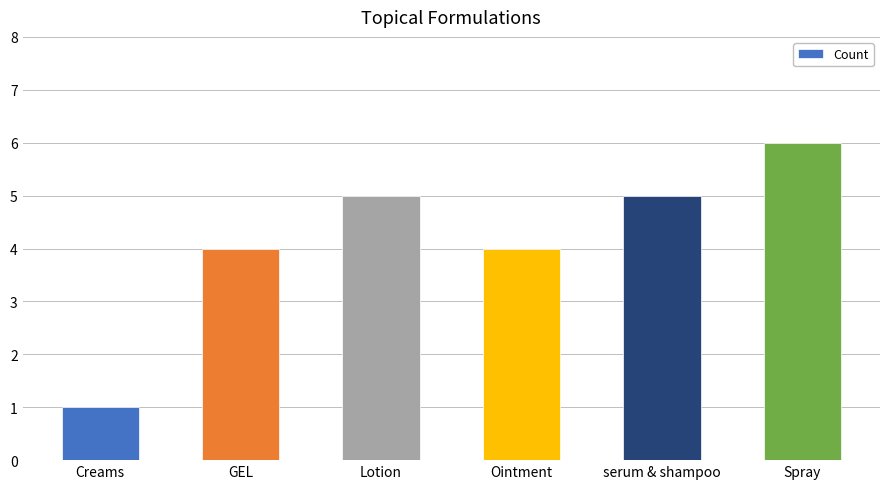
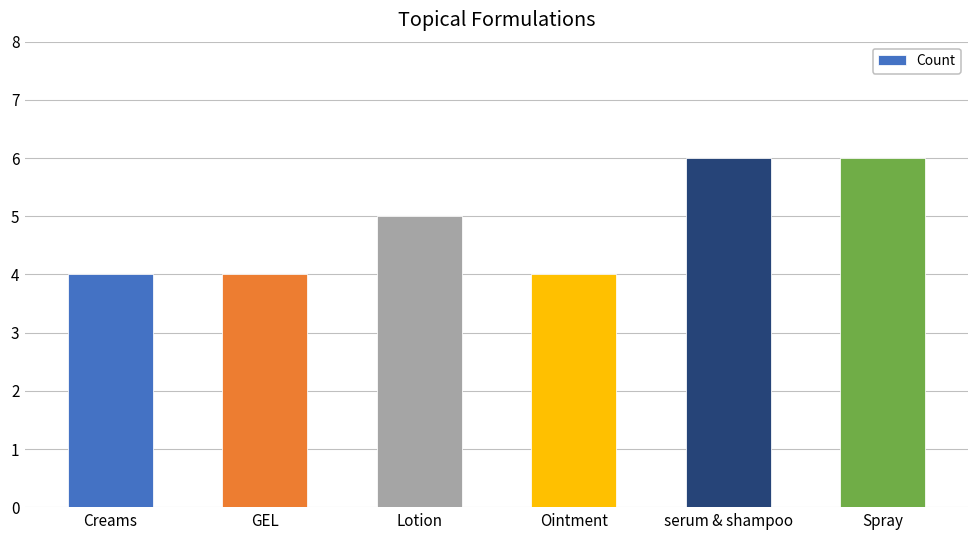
Creams: 1 -> 4
serum & shampoo: 5 -> 6
